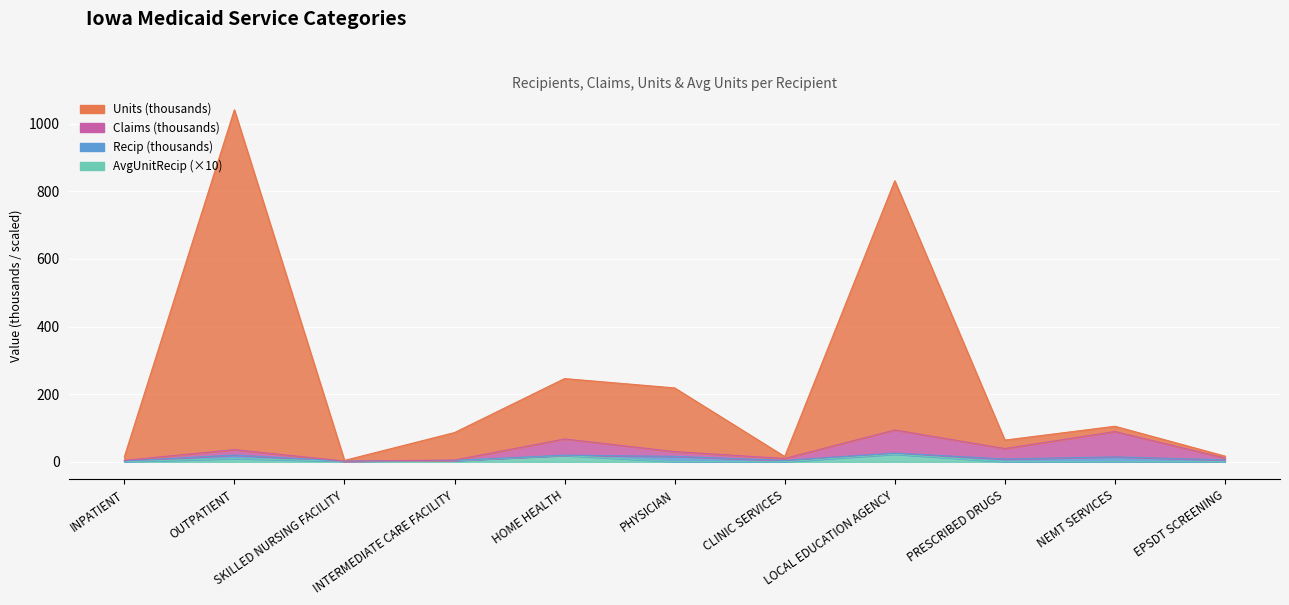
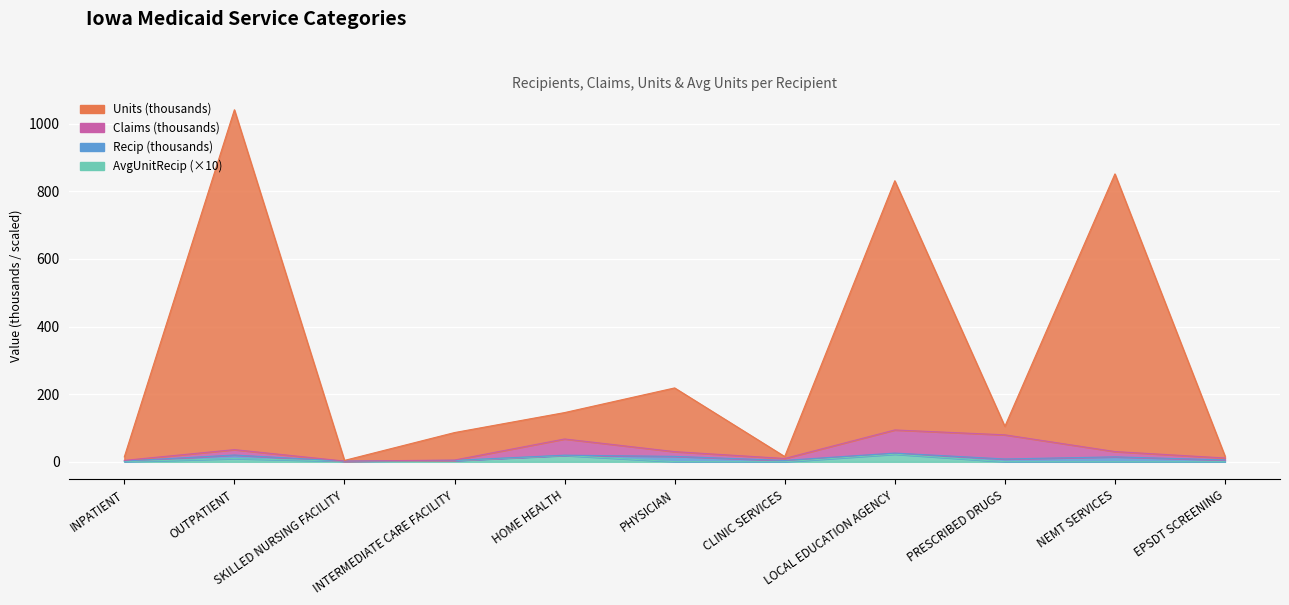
Units (thousands), HOME HEALTH: 180 -> 80
Claims (thousands), PRESCRIBED DRUGS: 30 -> 70
Claims (thousands), NEMT SERVICES: 70 -> 20
Units (thousands), NEMT SERVICES: 20 -> 820
